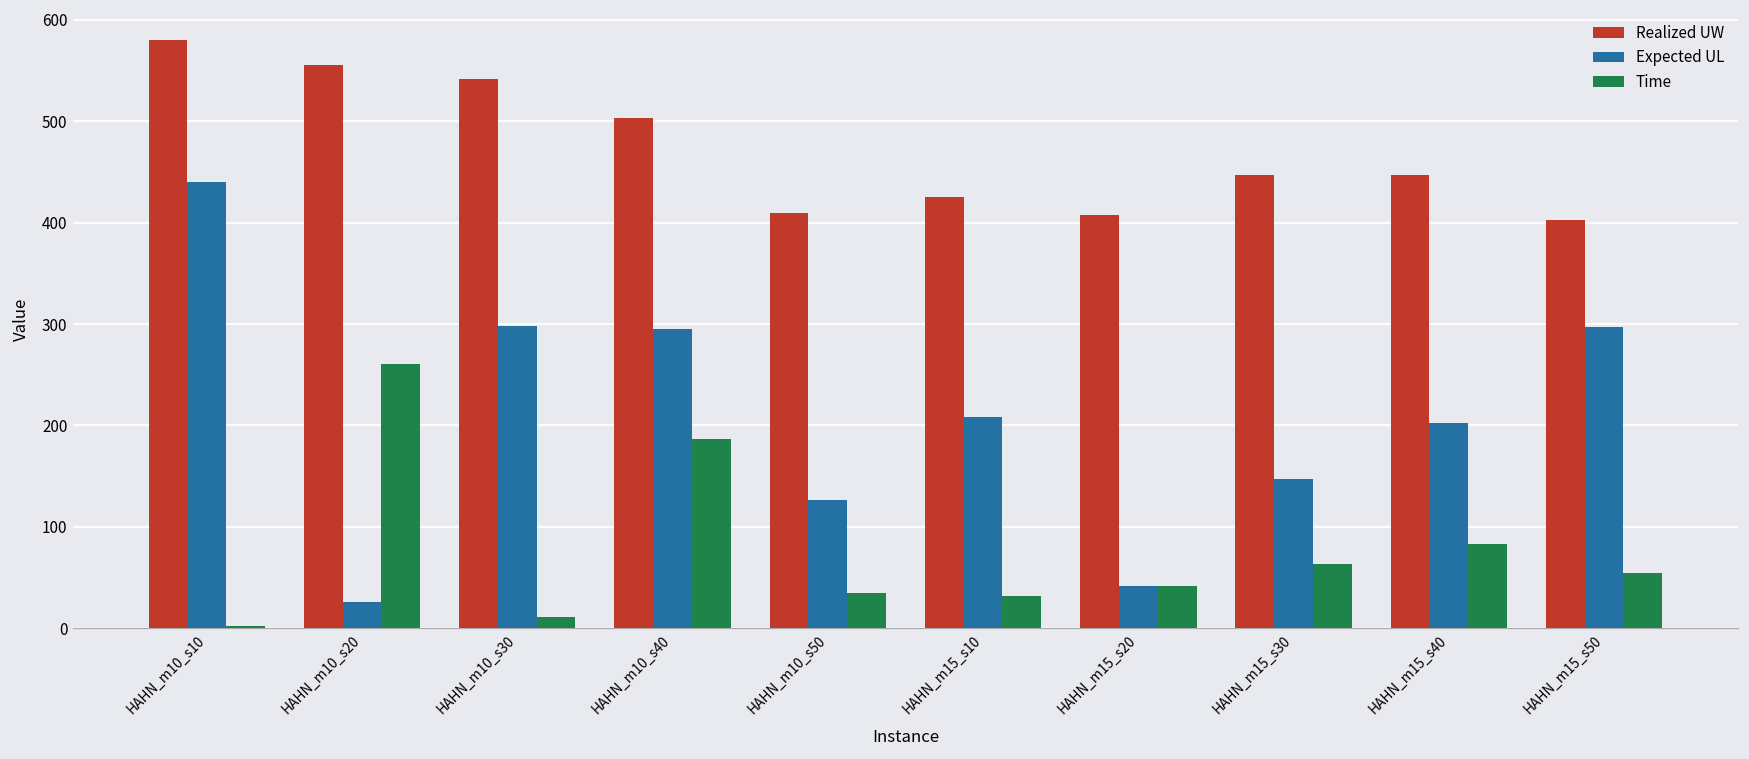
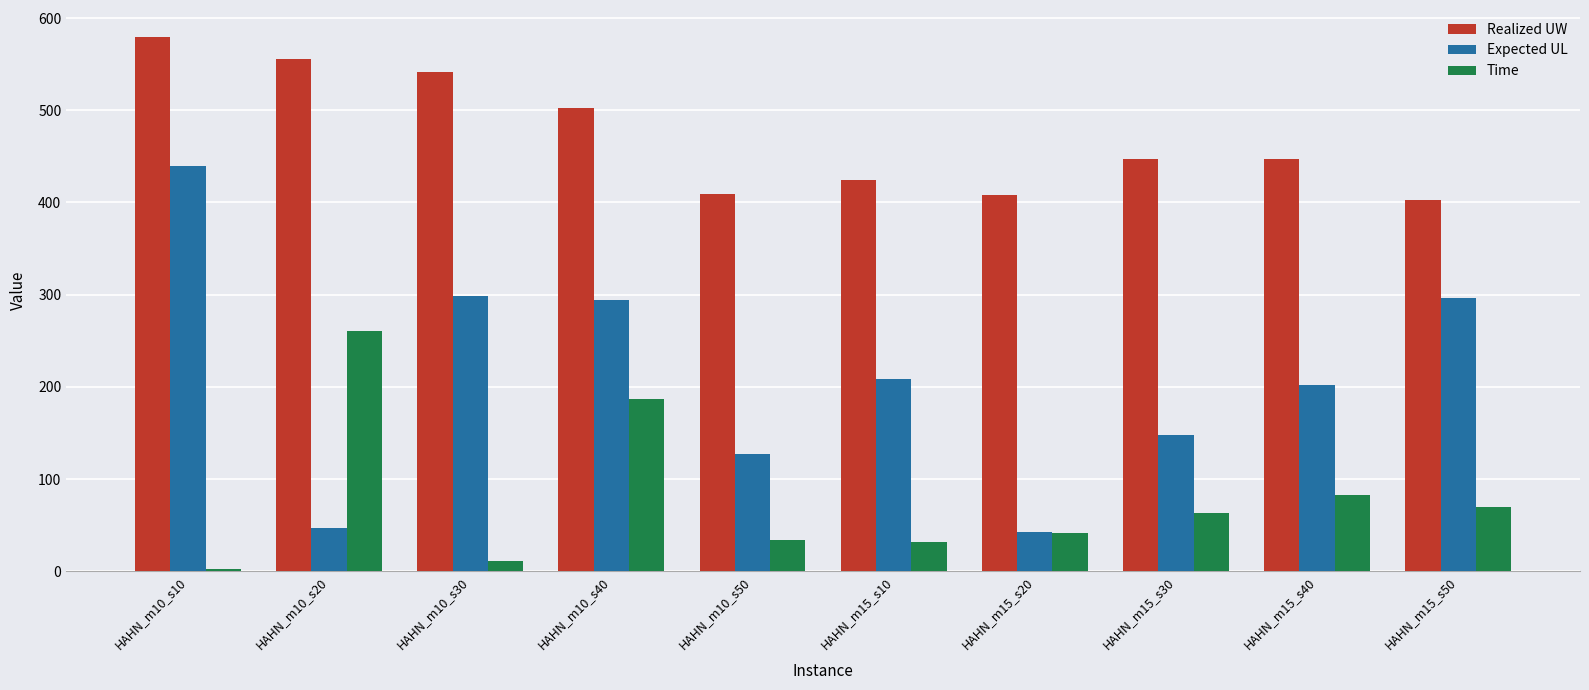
Expected UL, HAHN_m10_s20: 30 -> 50
Time, HAHN_m15_s50: 50 -> 70
